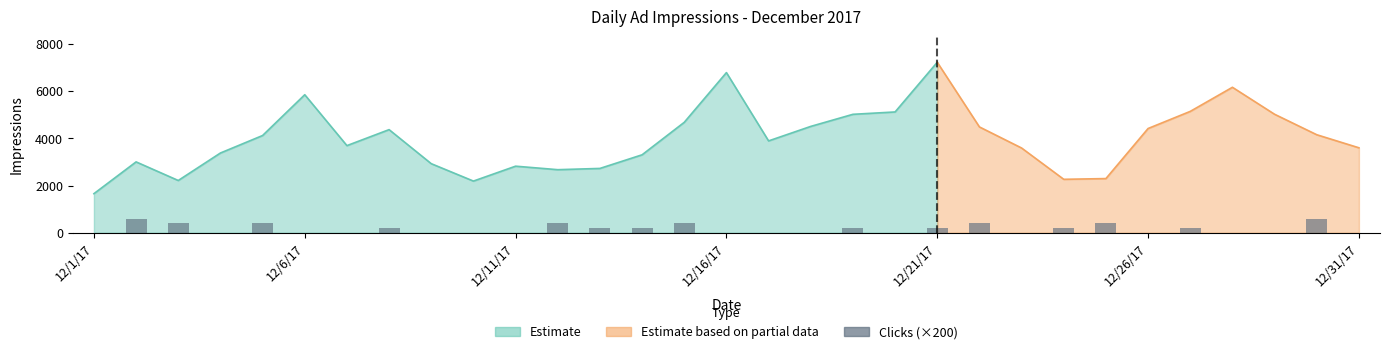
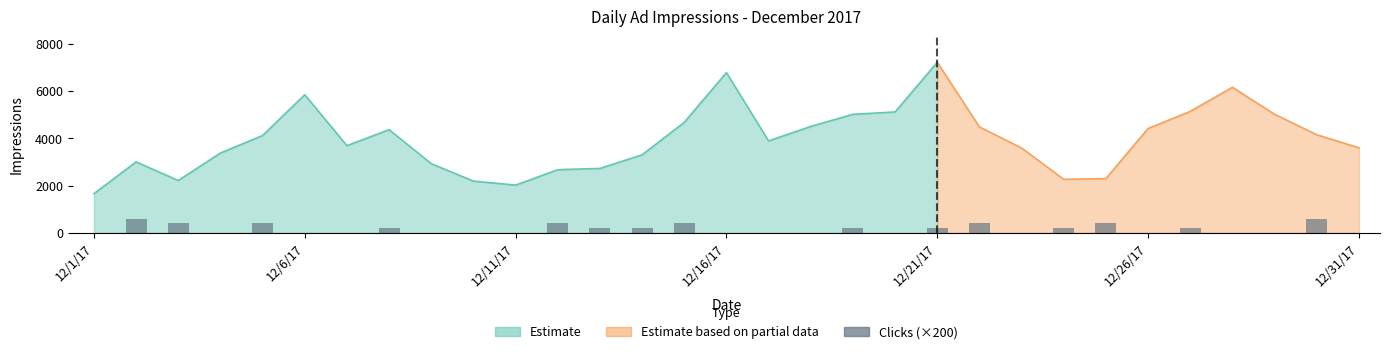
Estimate, 12/11/17: 2800 -> 2000
